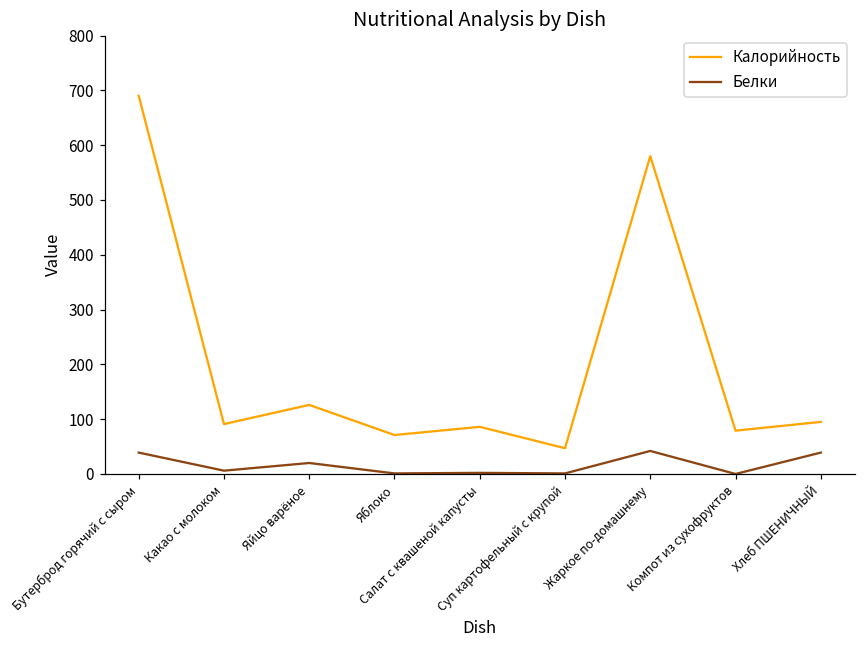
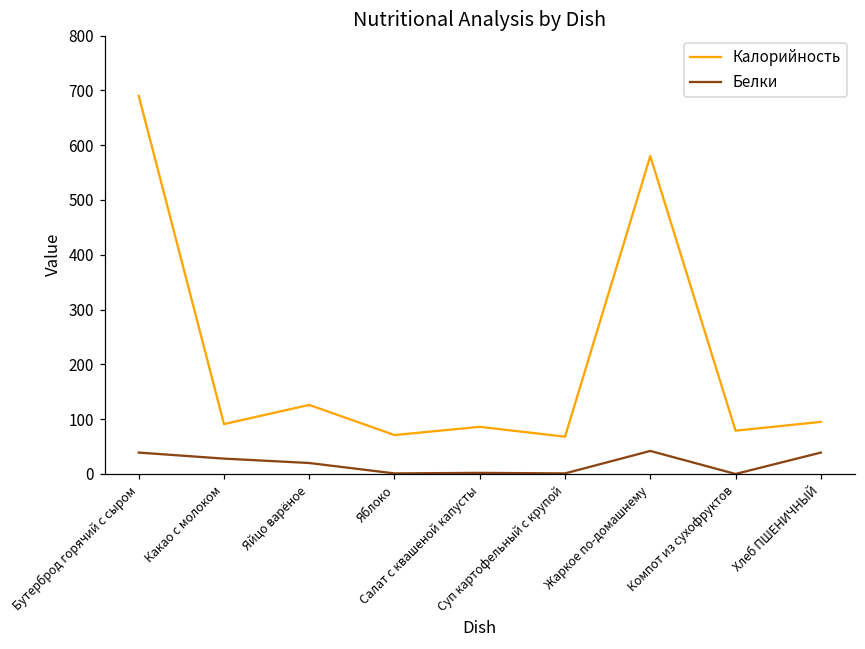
Белки, Какао с молоком: 10 -> 30
Калорийность, Суп картофельный с крупой: 50 -> 70
